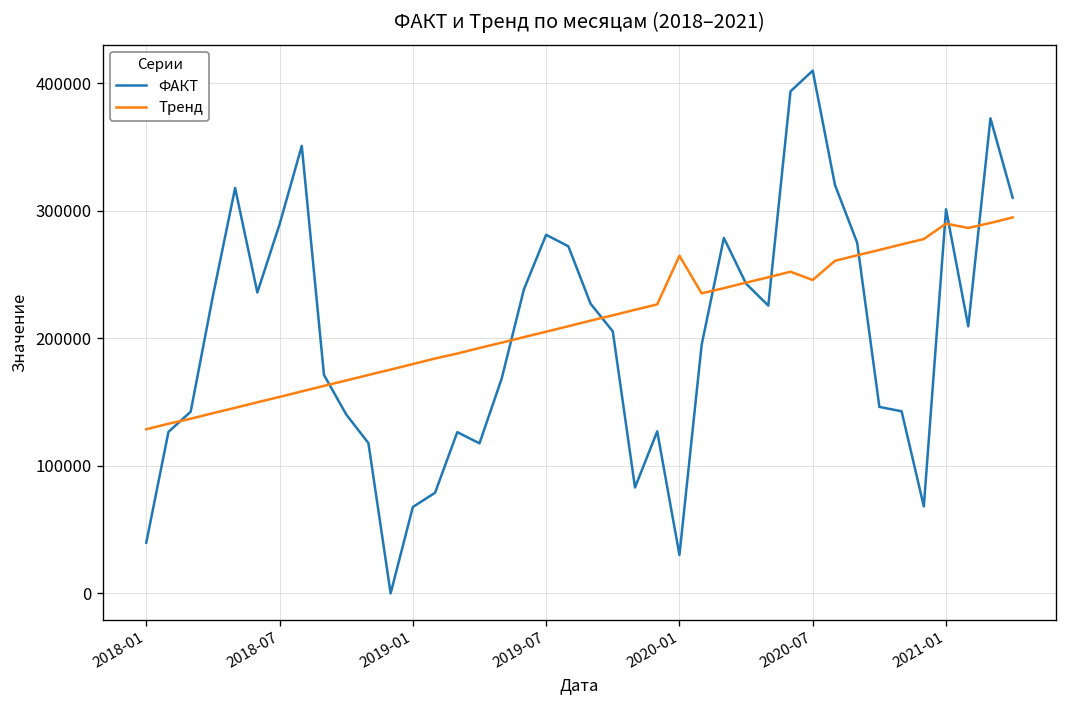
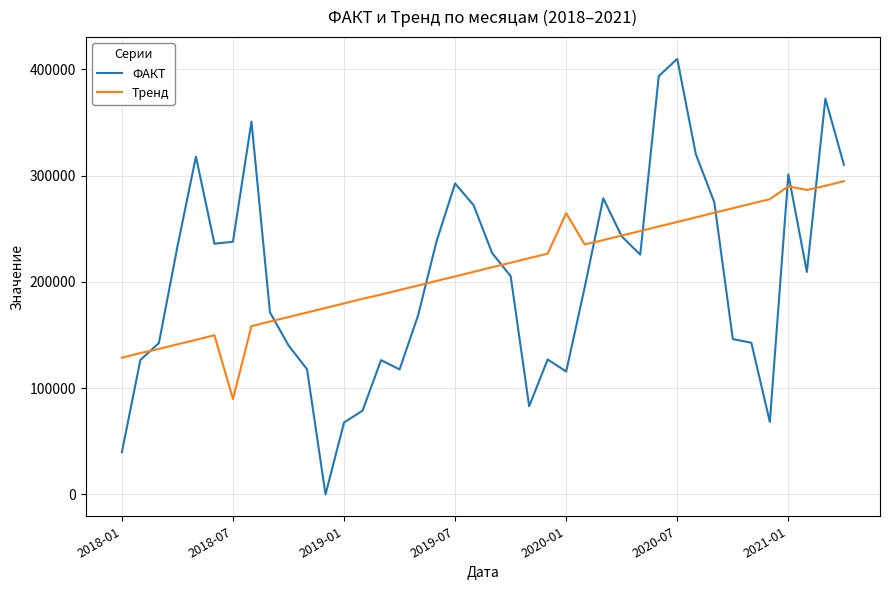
ФАКТ, 2018-07: 289000 -> 238000
Тренд, 2018-07: 154000 -> 90000
ФАКТ, 2019-07: 281000 -> 293000
ФАКТ, 2020-01: 30000 -> 116000
Тренд, 2020-07: 246000 -> 256000
